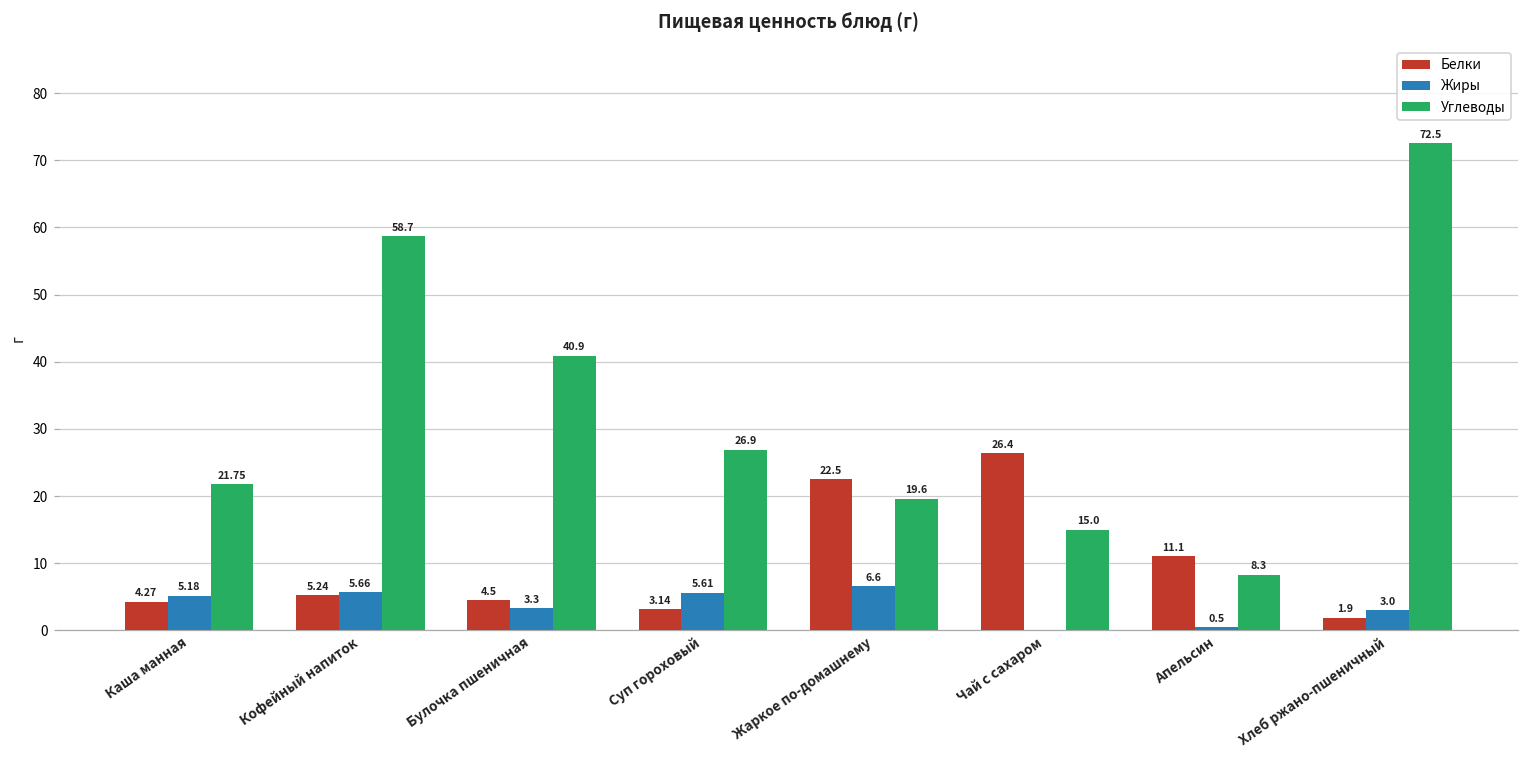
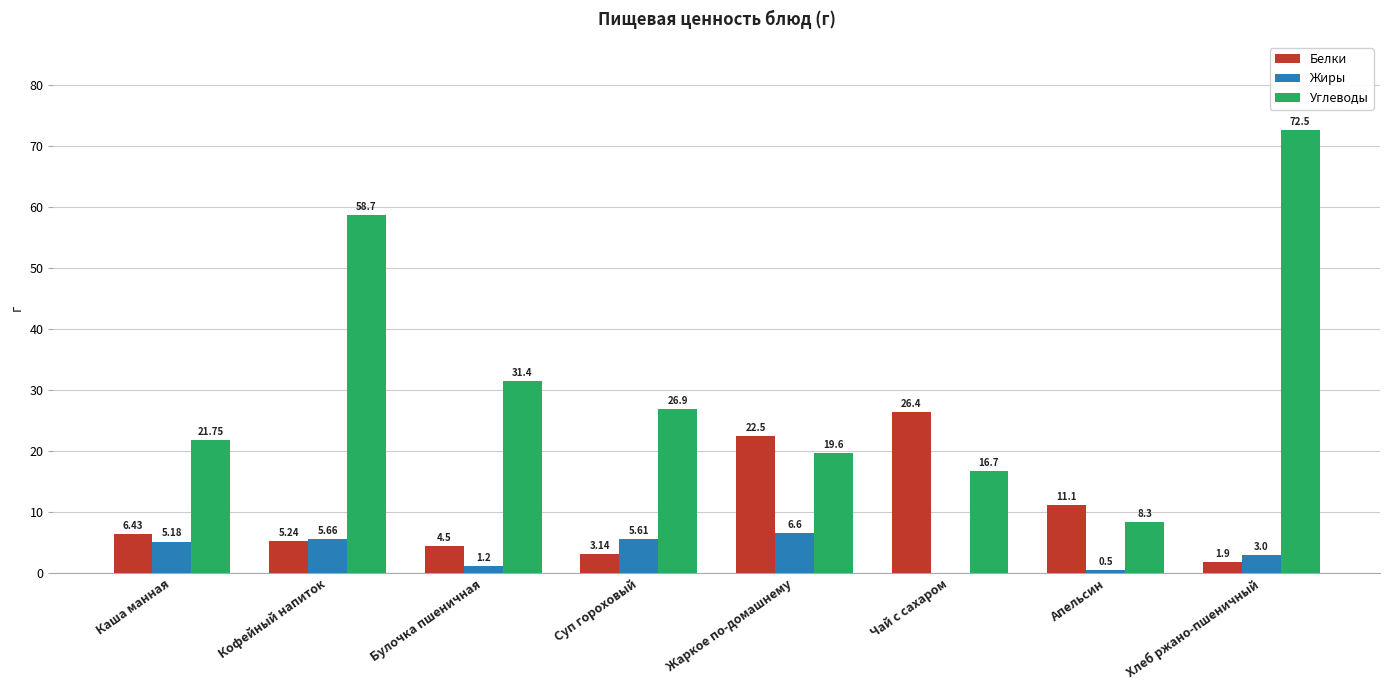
Белки, Каша манная: 4.27 -> 6.43
Жиры, Булочка пшеничная: 3.3 -> 1.2
Углеводы, Булочка пшеничная: 40.9 -> 31.4
Углеводы, Чай с сахаром: 15.0 -> 16.7
